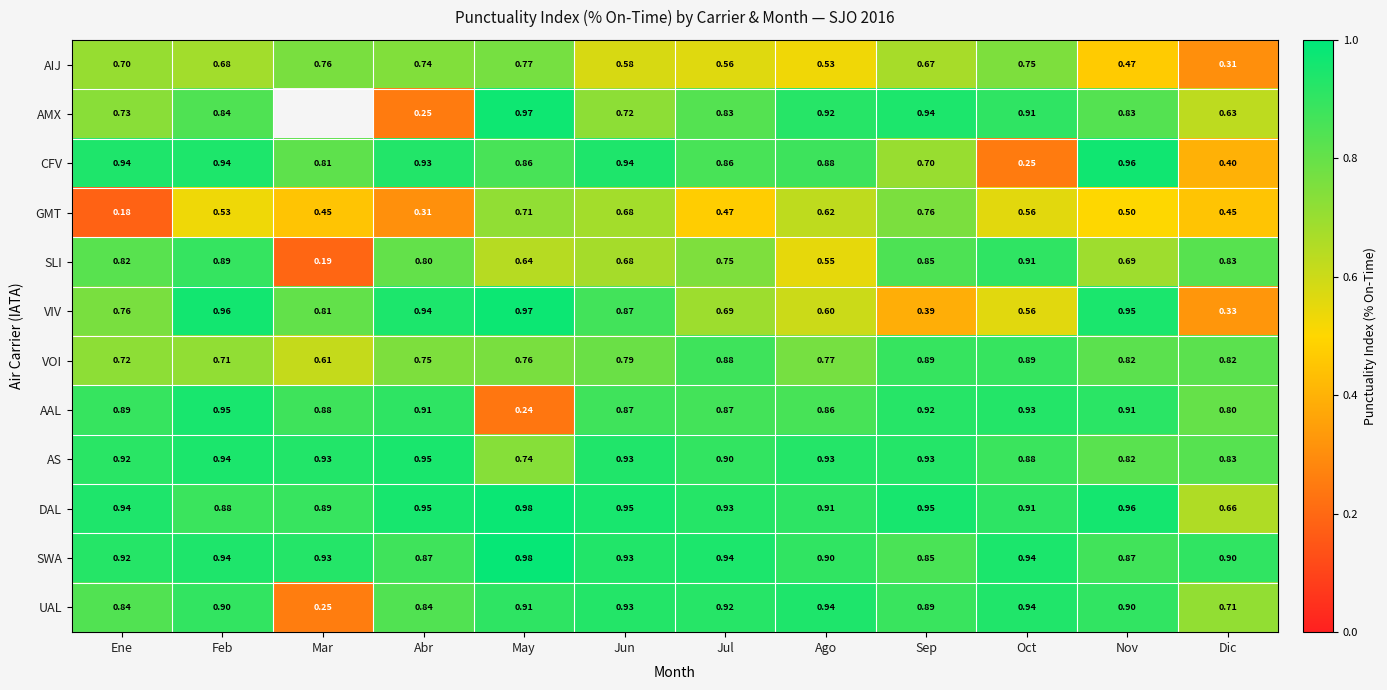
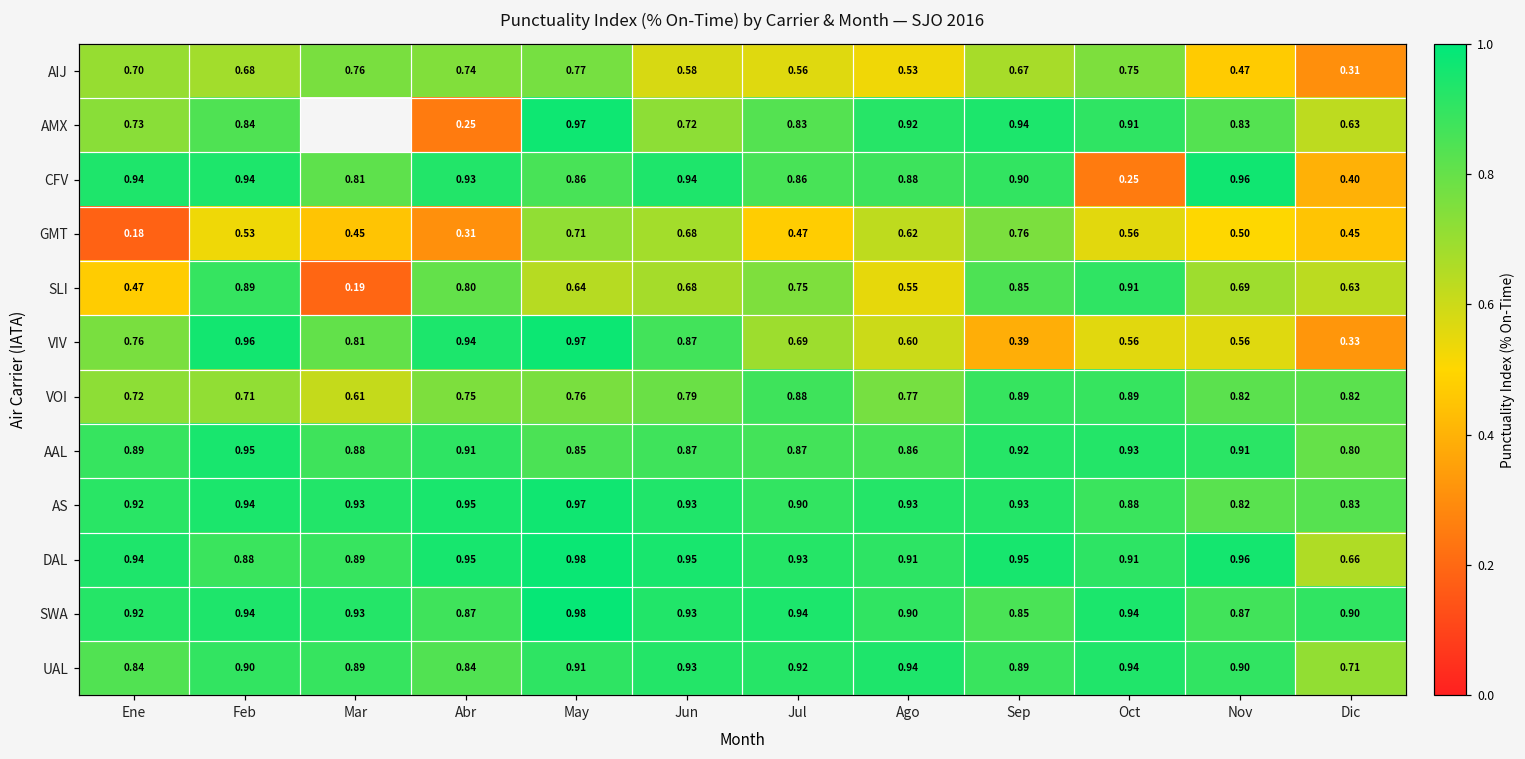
CFV, Sep: 0.70 -> 0.90
SLI, Ene: 0.82 -> 0.47
SLI, Dic: 0.83 -> 0.63
VIV, Nov: 0.95 -> 0.56
AAL, May: 0.24 -> 0.85
AS, May: 0.74 -> 0.97
UAL, Mar: 0.25 -> 0.89
